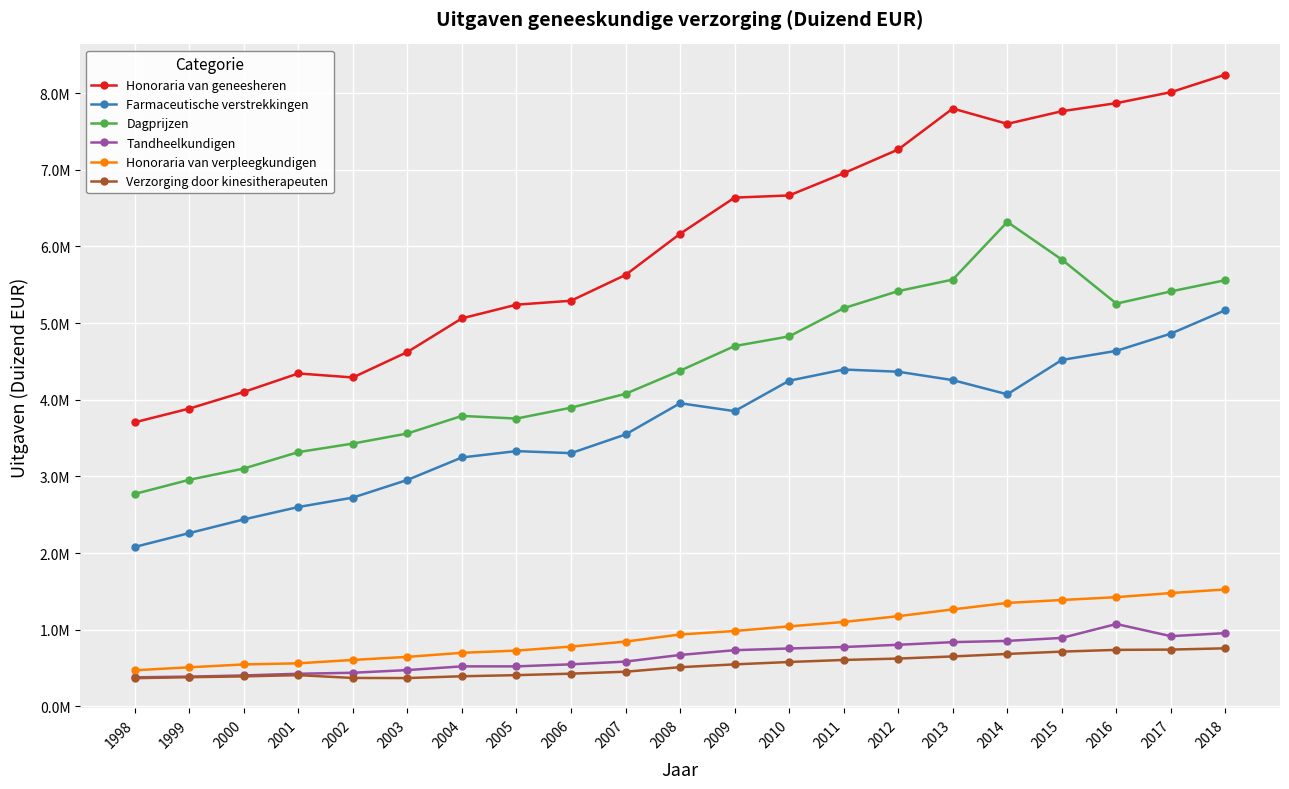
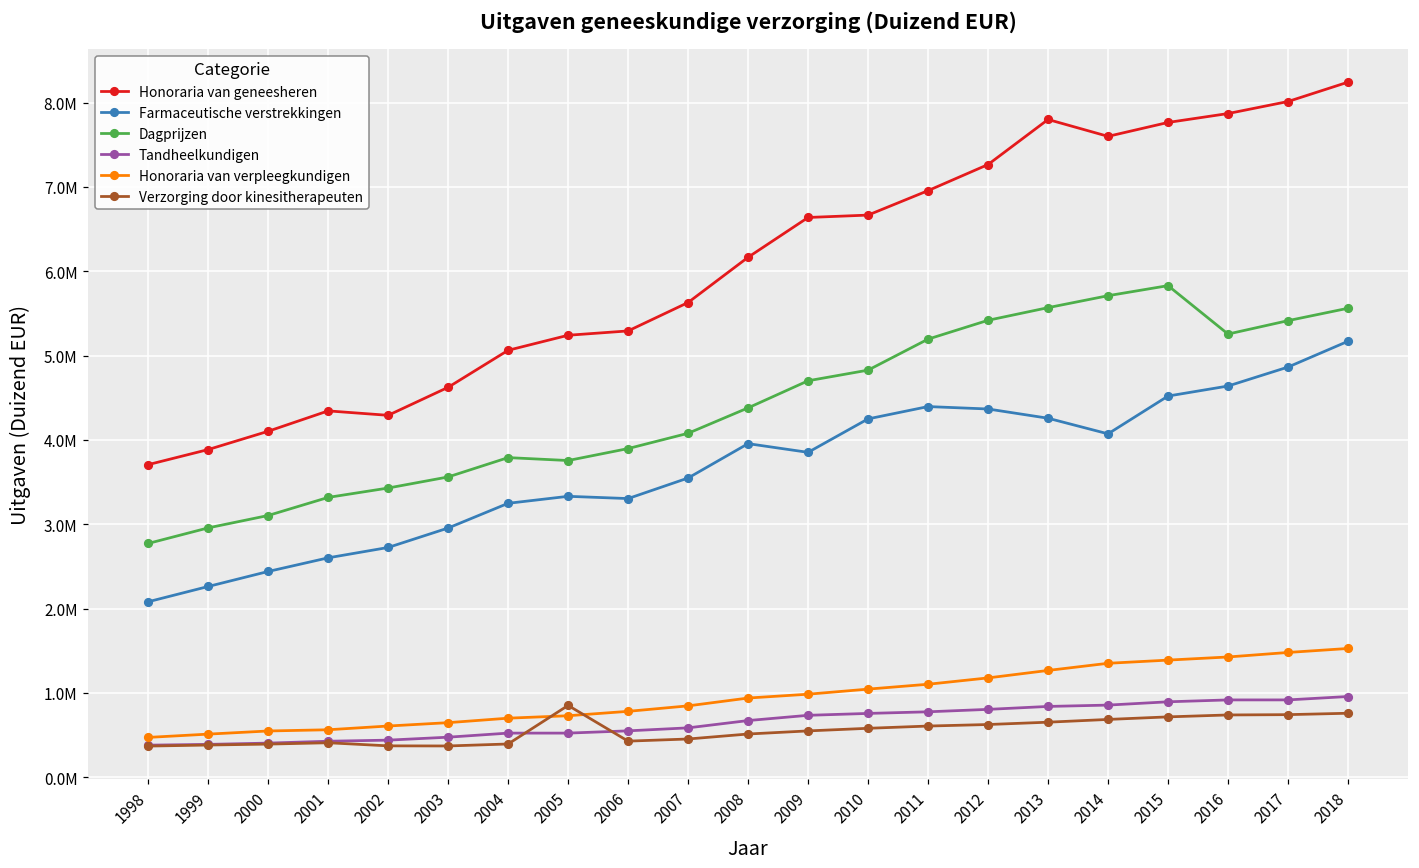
Verzorging door kinesitherapeuten, 2005: 400000 -> 900000
Dagprijzen, 2014: 6300000 -> 5700000
Tandheelkundigen, 2016: 1100000 -> 900000
